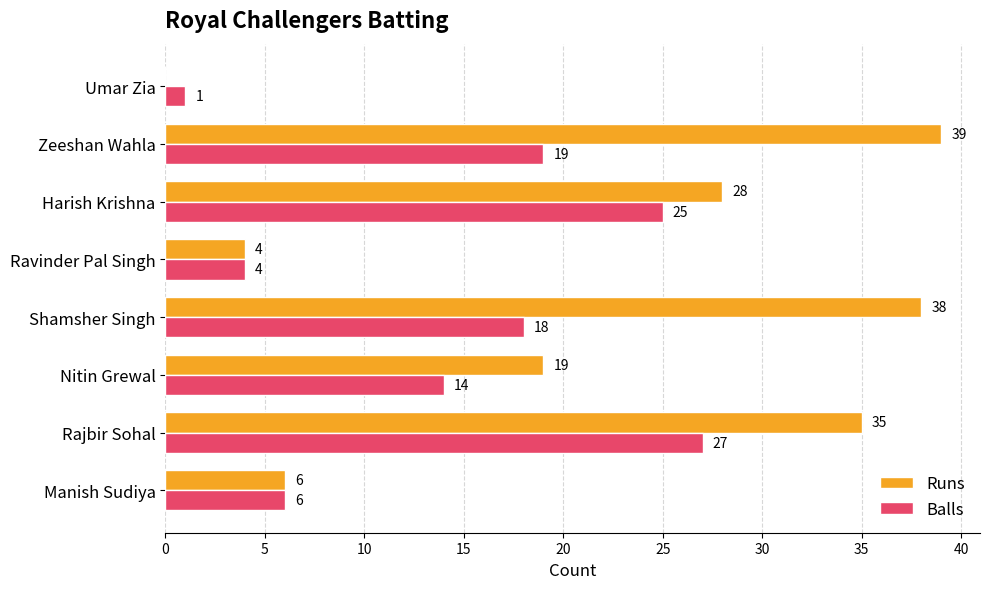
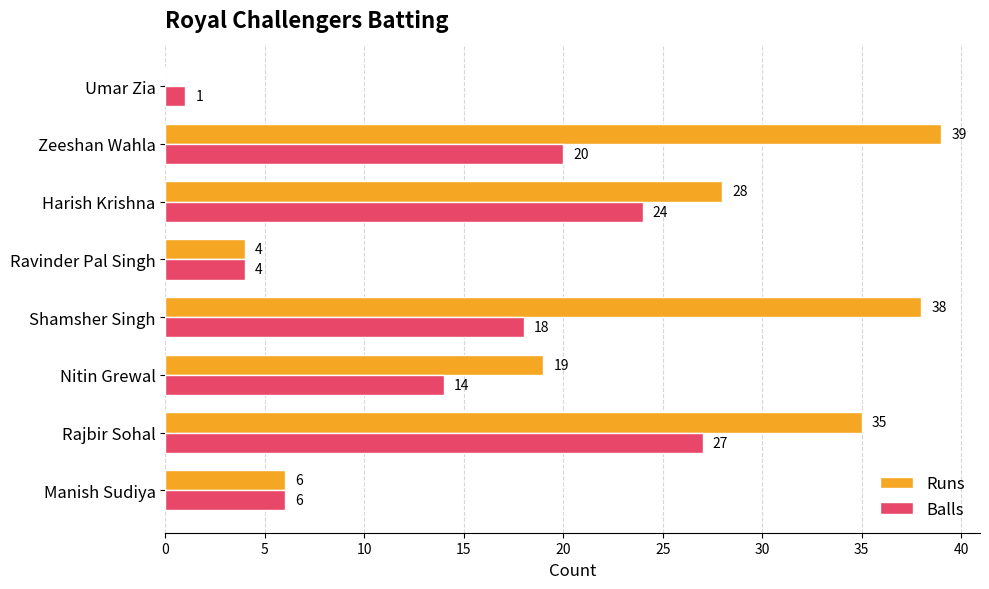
Balls, Zeeshan Wahla: 19 -> 20
Balls, Harish Krishna: 25 -> 24
